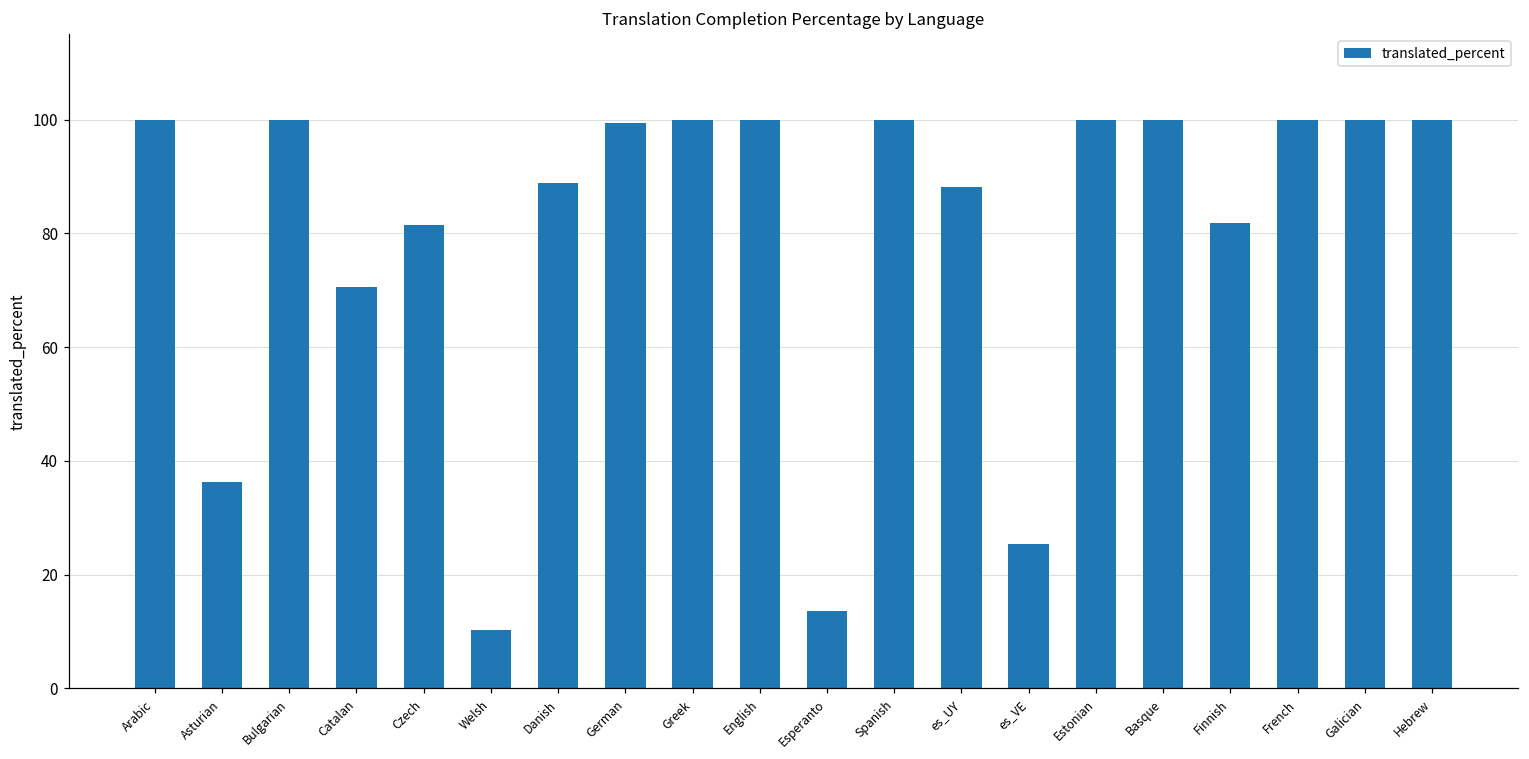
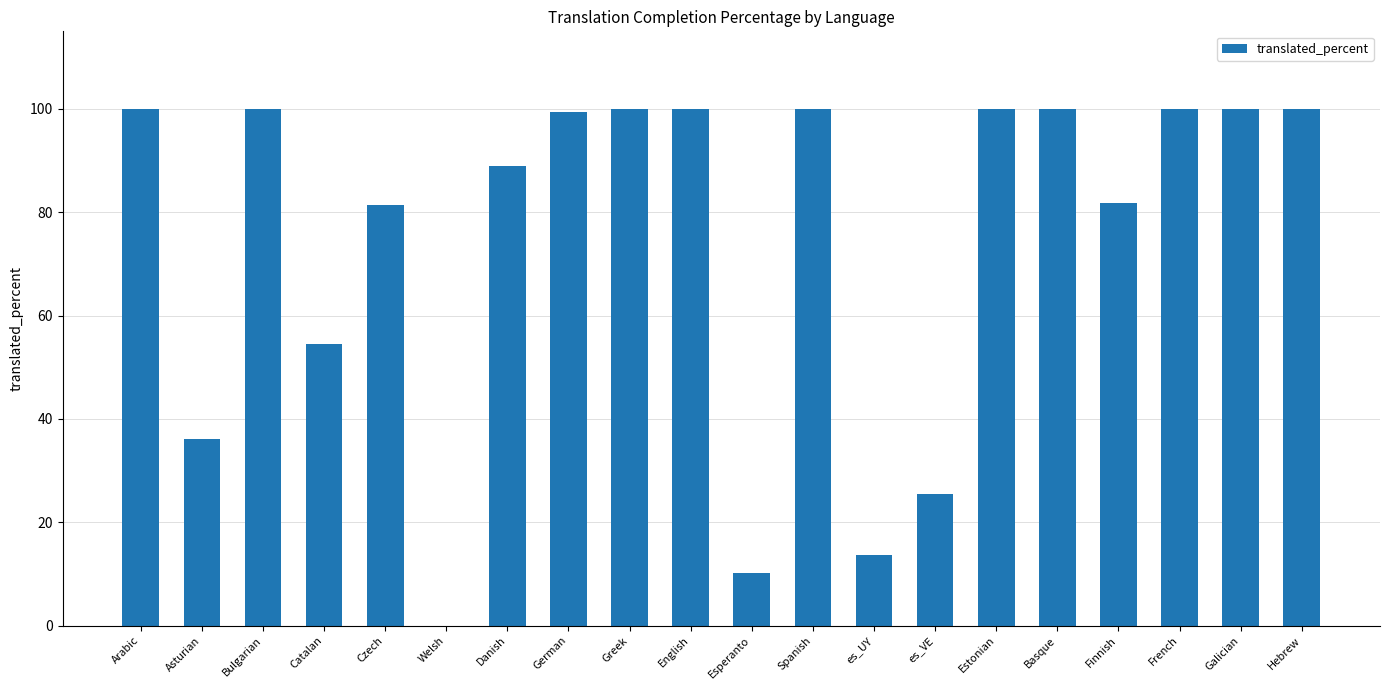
Catalan: 71 -> 55
Welsh: 10 -> 0
Esperanto: 14 -> 10
es_UY: 88 -> 14
